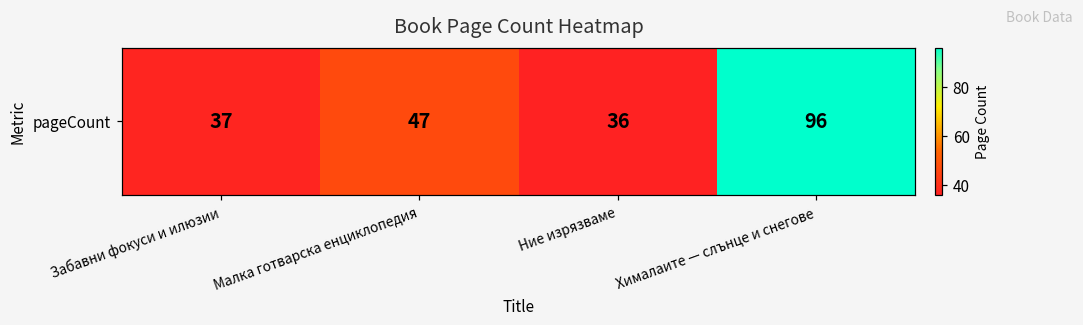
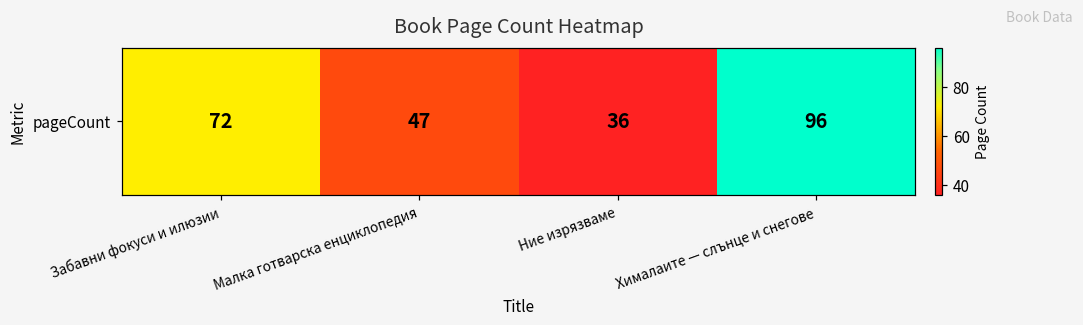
pageCount, Забавни фокуси и илюзии: 37 -> 72
